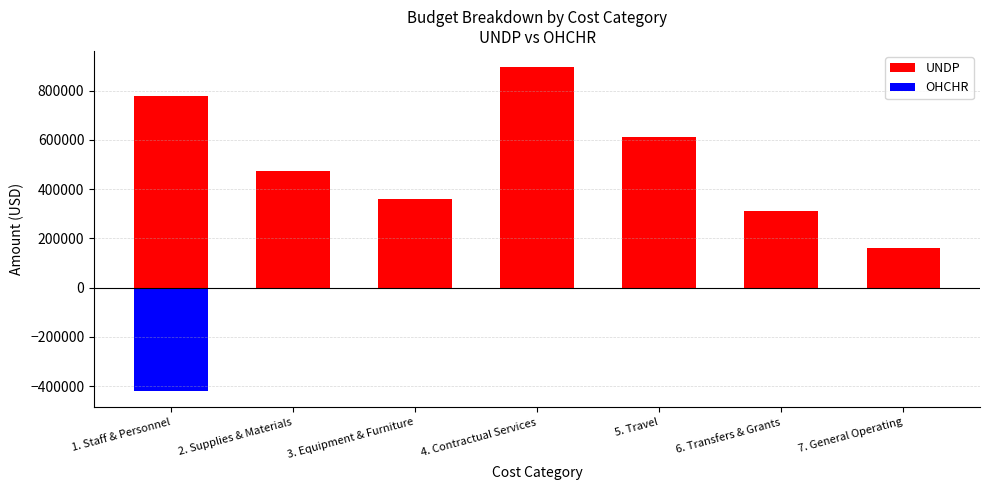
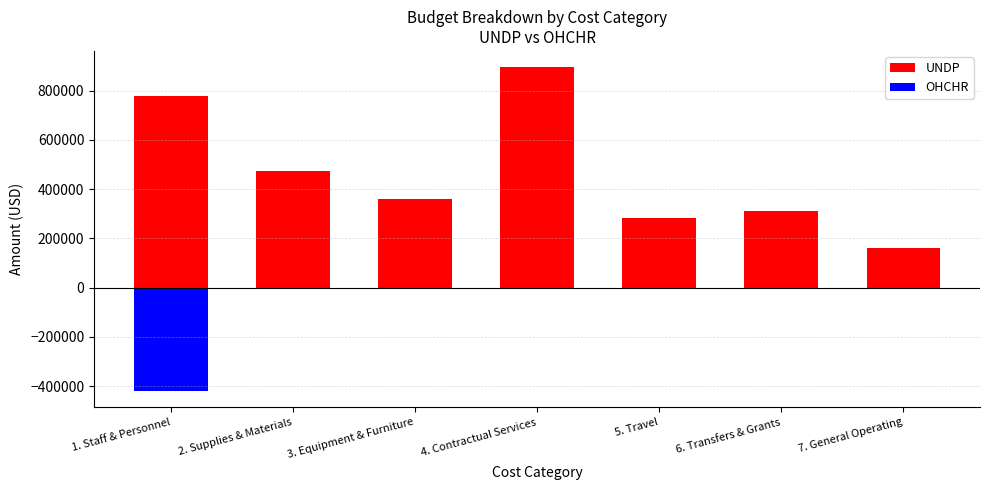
UNDP, 5. Travel: 610000 -> 290000
